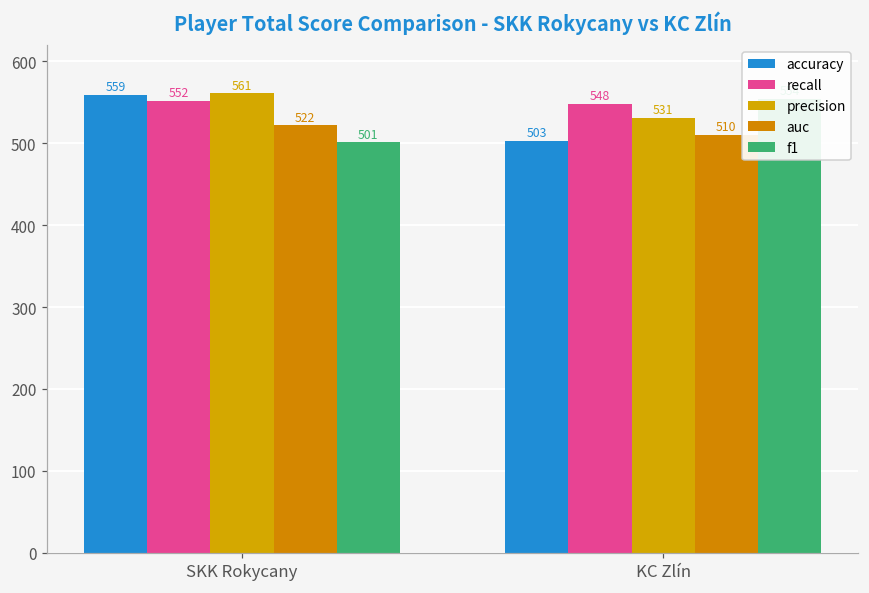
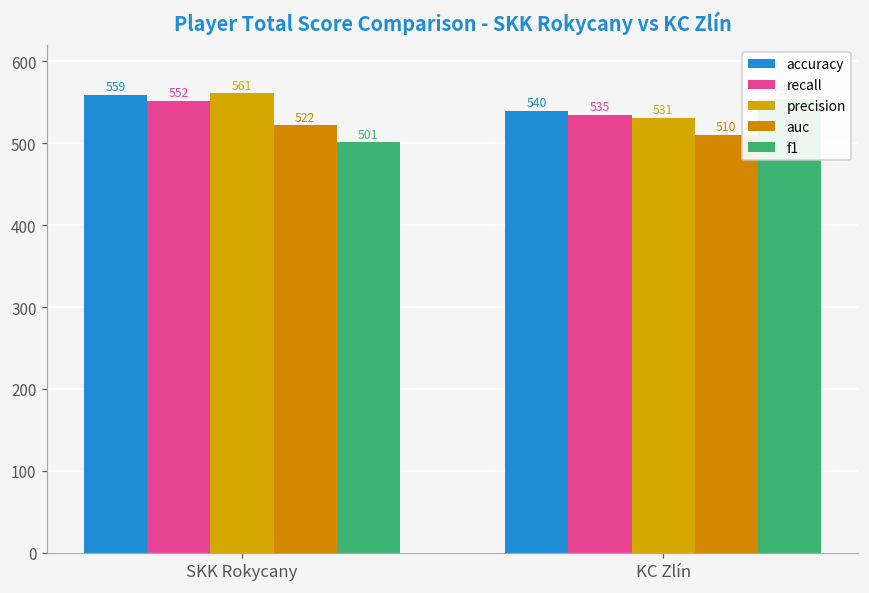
accuracy, KC Zlín: 503 -> 540
recall, KC Zlín: 548 -> 535
